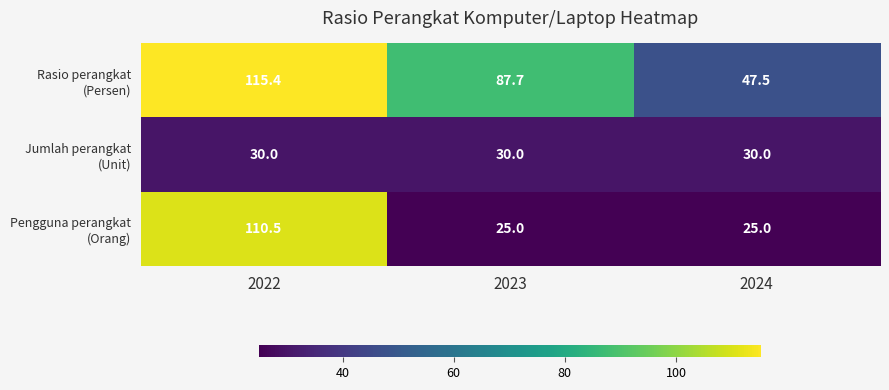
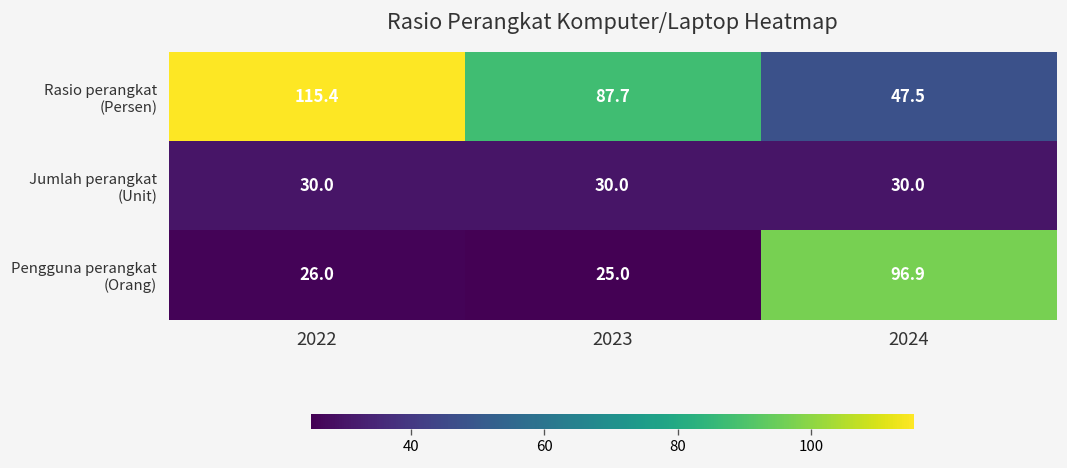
Pengguna perangkat (Orang), 2022: 110.5 -> 26.0
Pengguna perangkat (Orang), 2024: 25.0 -> 96.9
